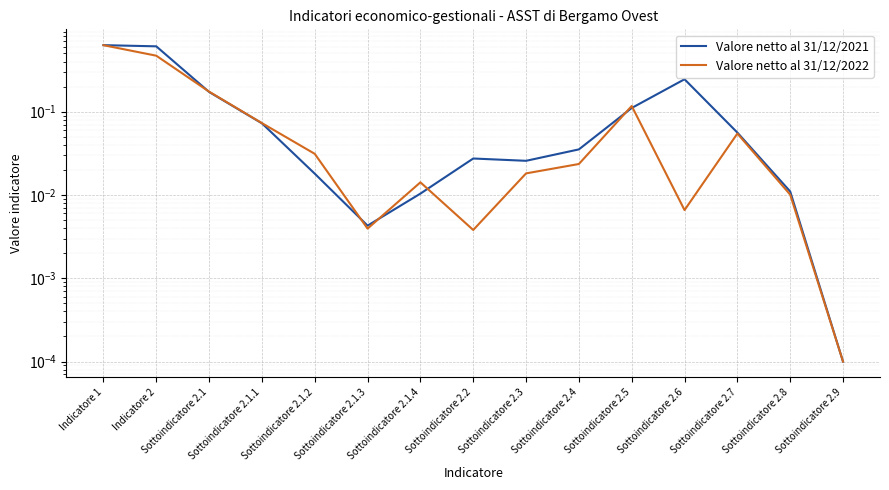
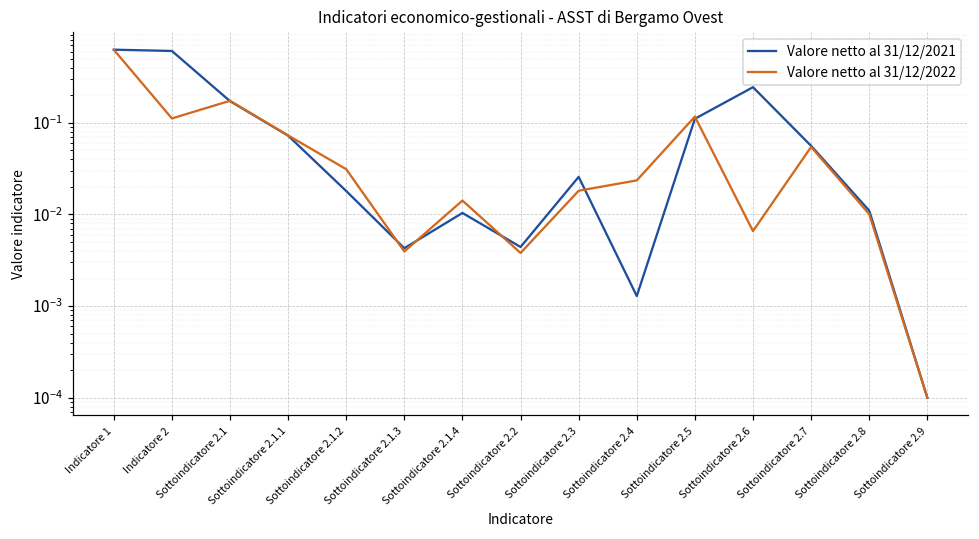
Valore netto al 31/12/2022, Indicatore 2: 0.5 -> 0.11
Valore netto al 31/12/2021, Sottoindicatore 2.2: 0.027 -> 0.004
Valore netto al 31/12/2021, Sottoindicatore 2.4: 0.035 -> 0.0013
